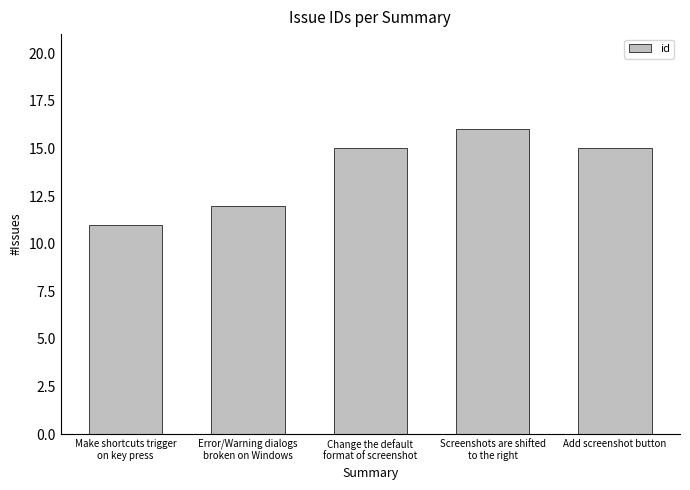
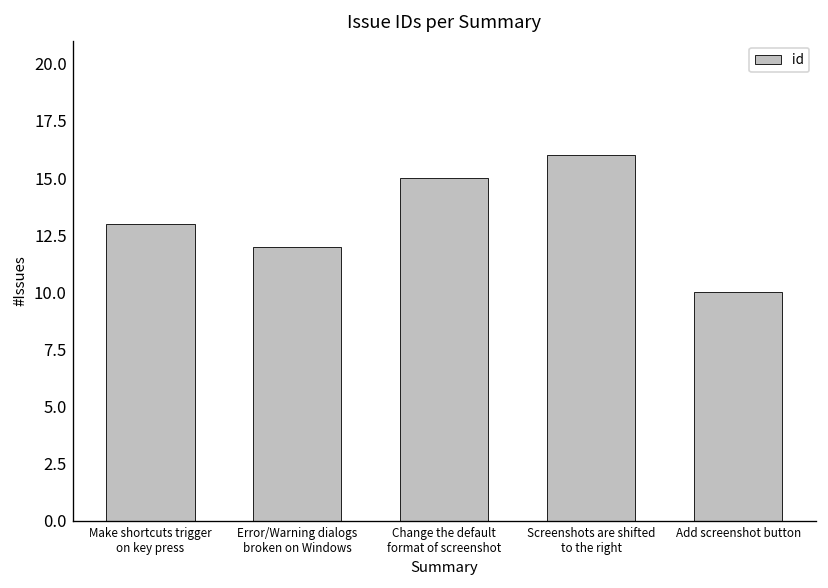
Make shortcuts trigger on key press: 11 -> 13
Add screenshot button: 15 -> 10
